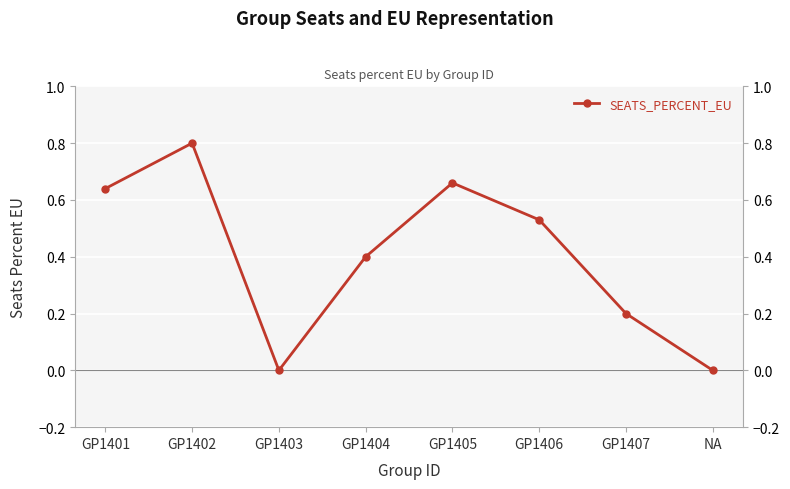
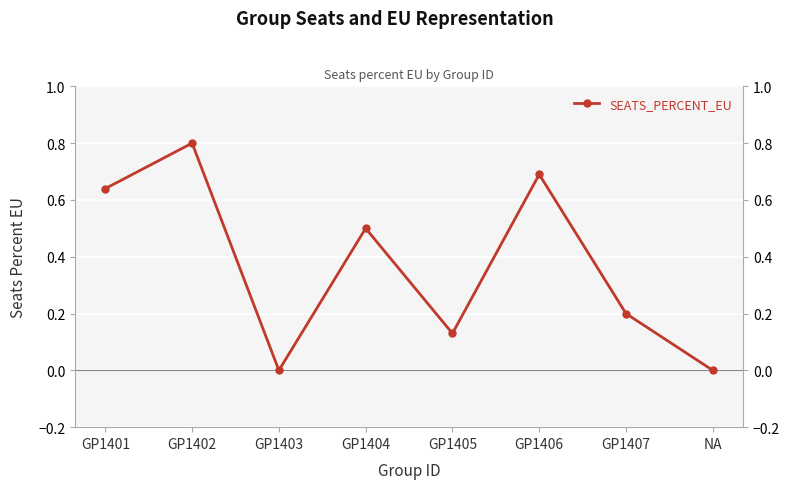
GP1404: 0.4 -> 0.5
GP1405: 0.66 -> 0.13
GP1406: 0.53 -> 0.69
